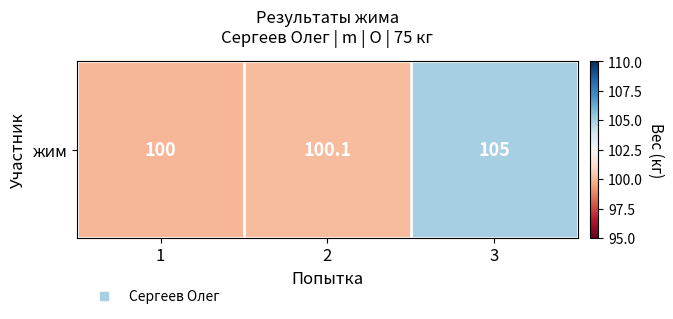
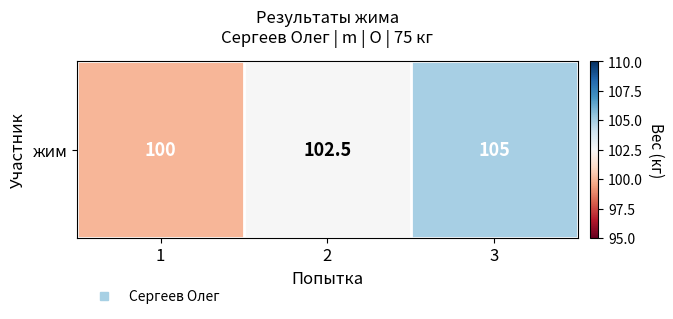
жим, 2: 100.1 -> 102.5
